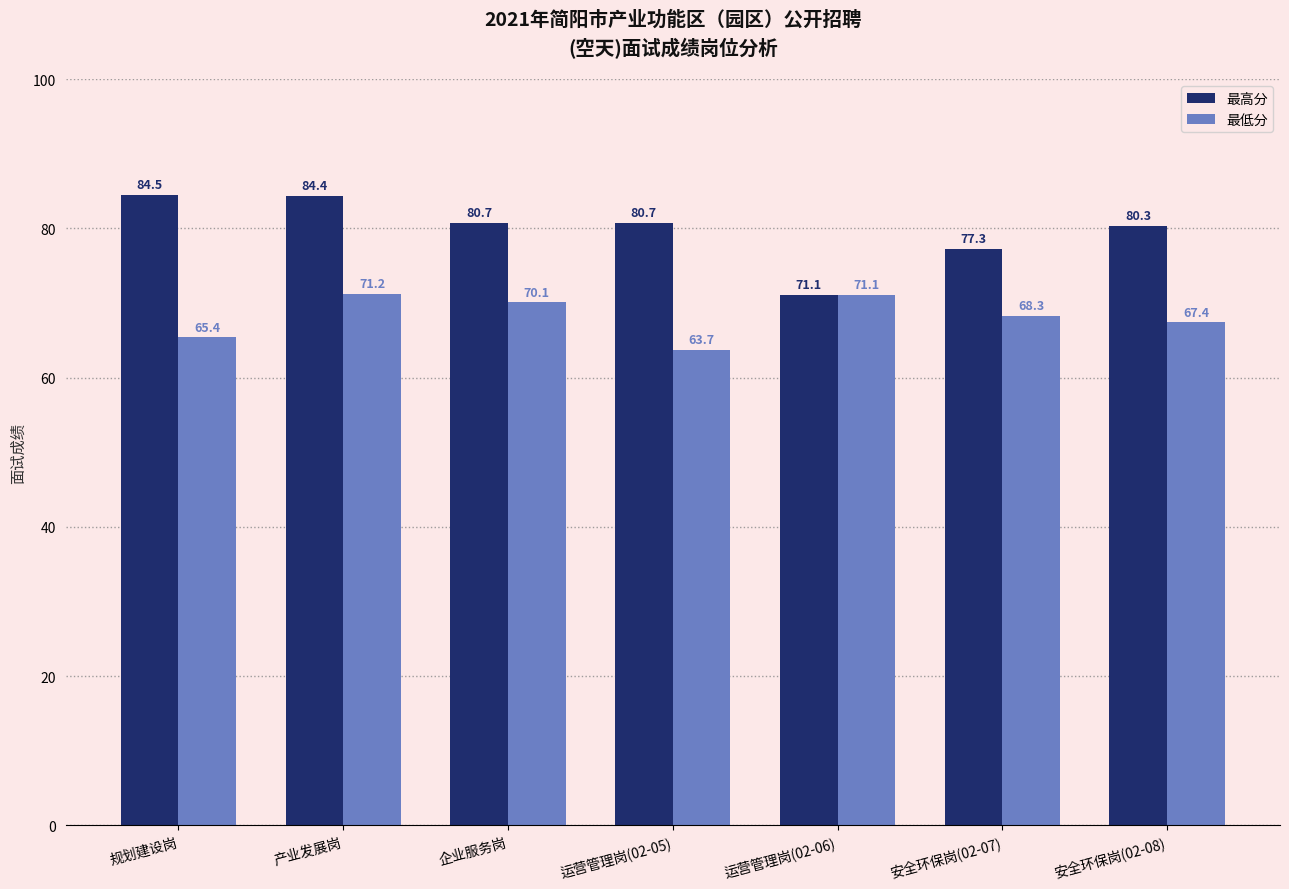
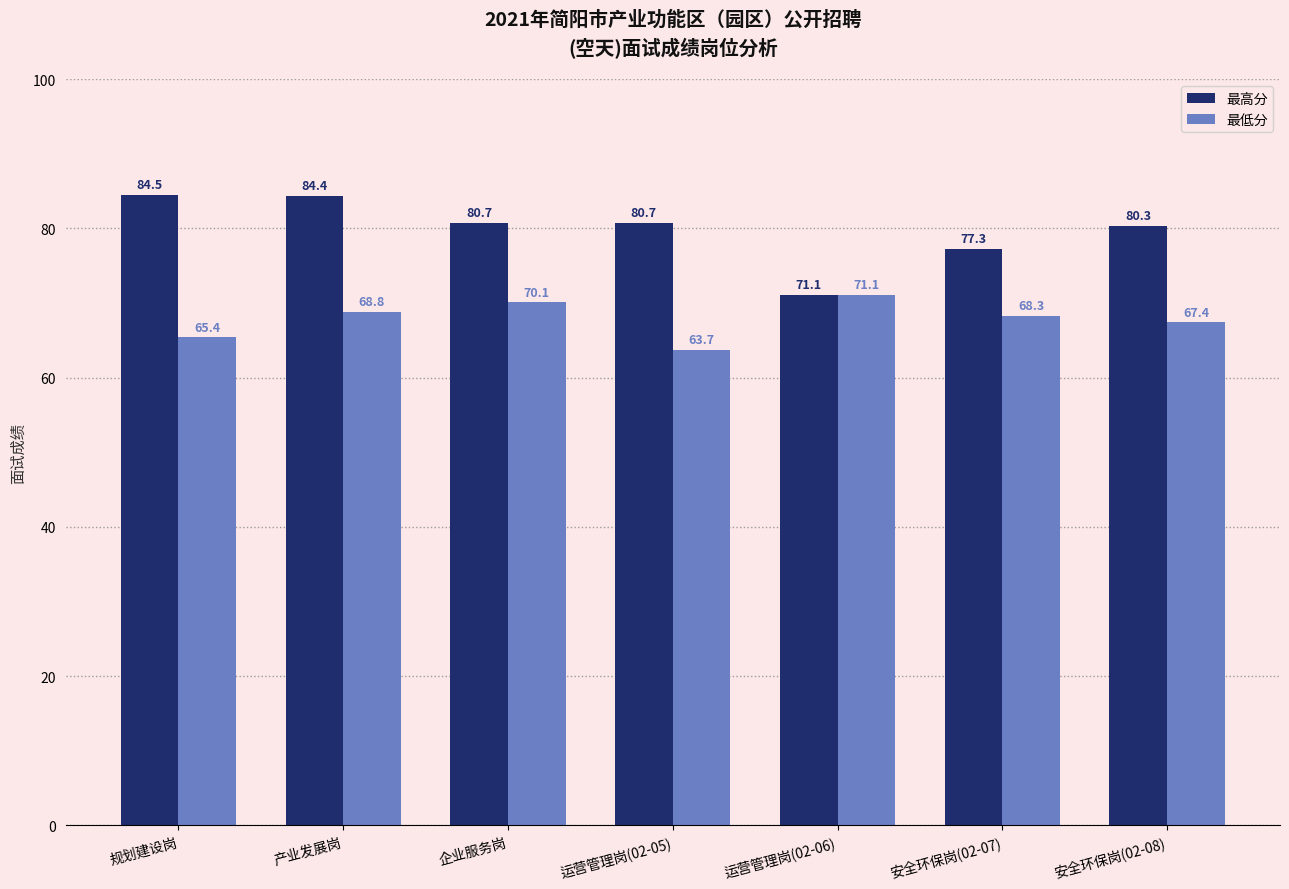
最低分, 产业发展岗: 71.2 -> 68.8
